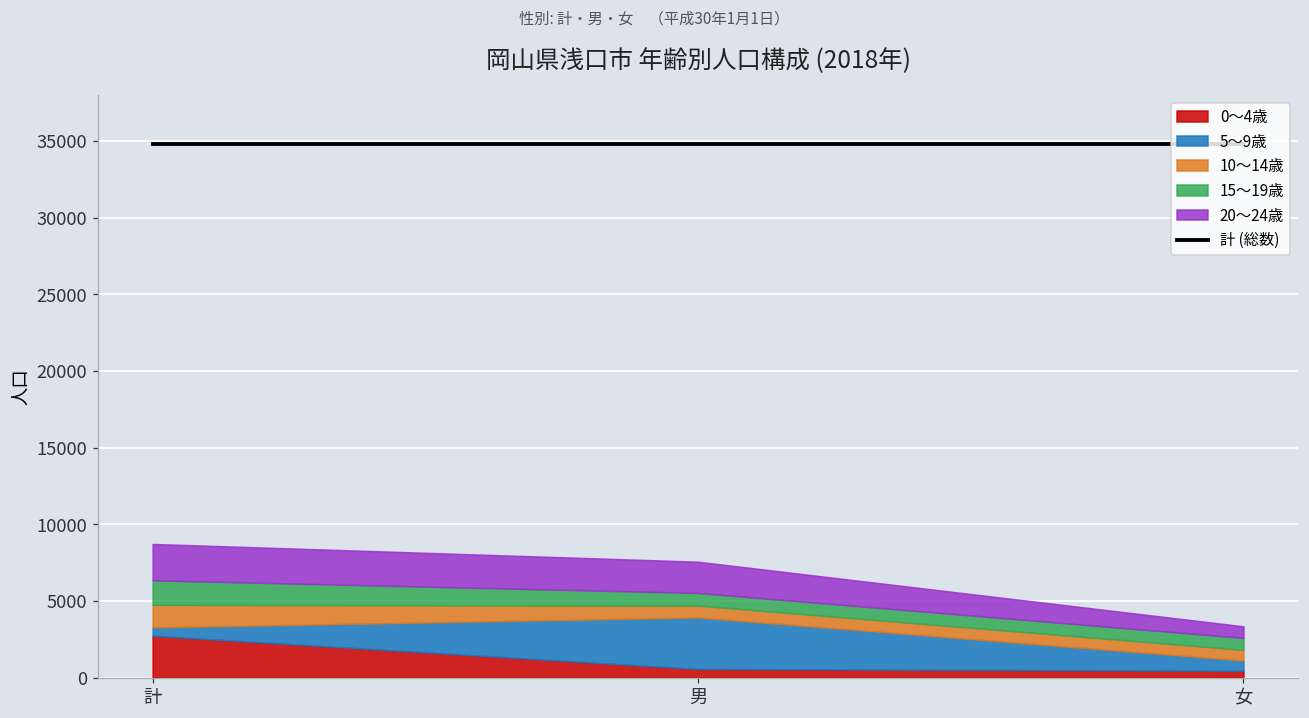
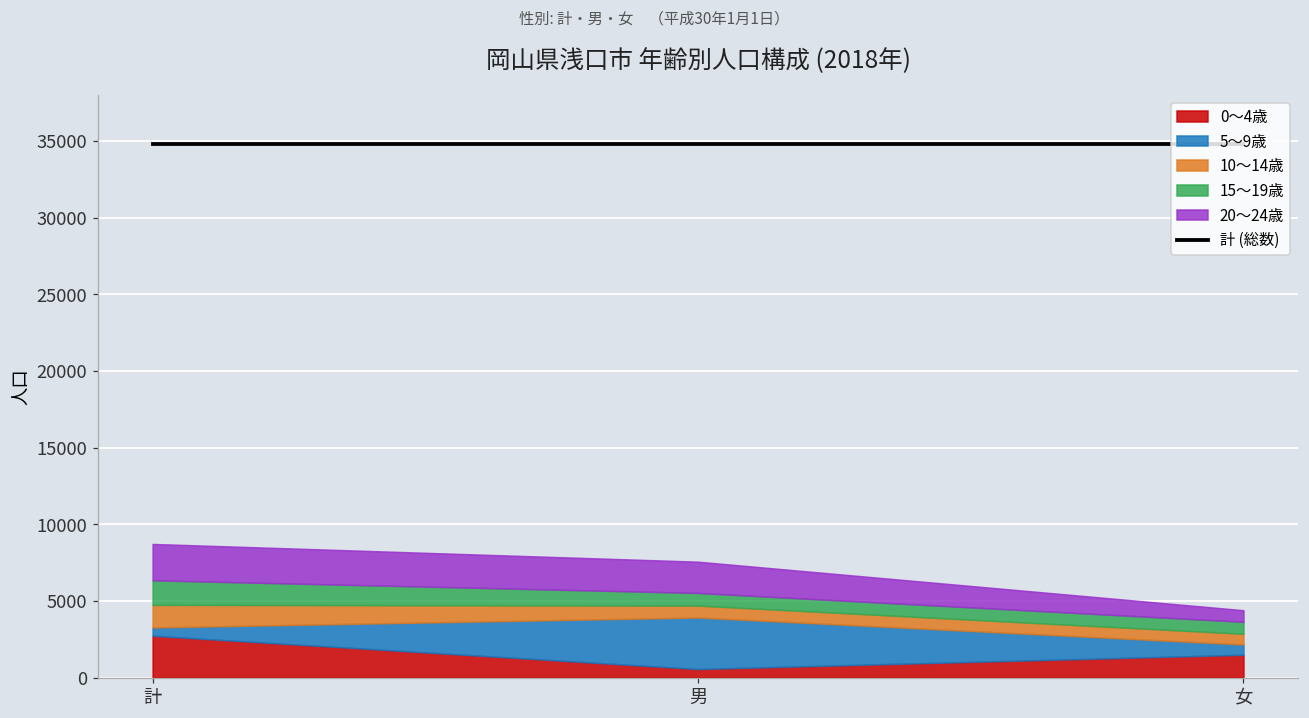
0～4歳, 女: 400 -> 1500
